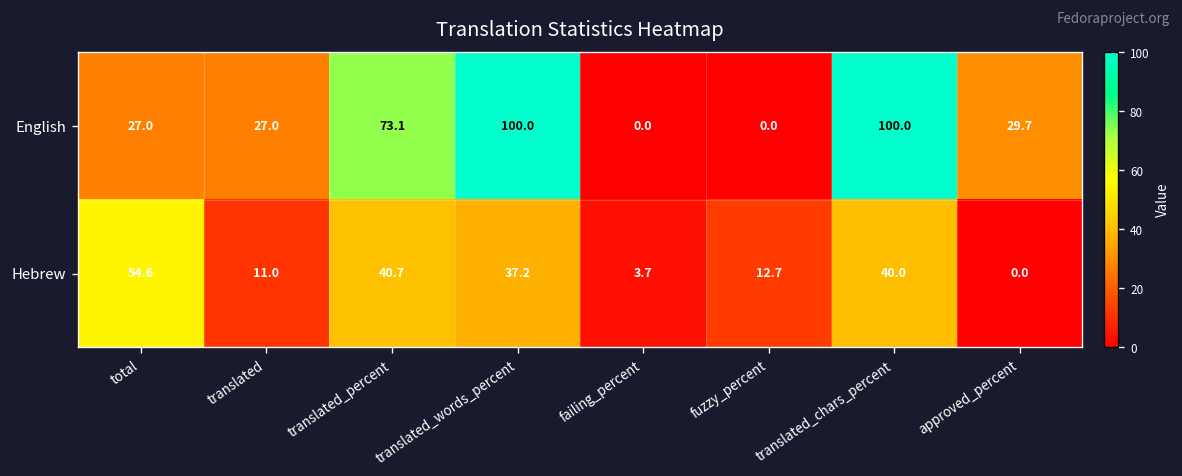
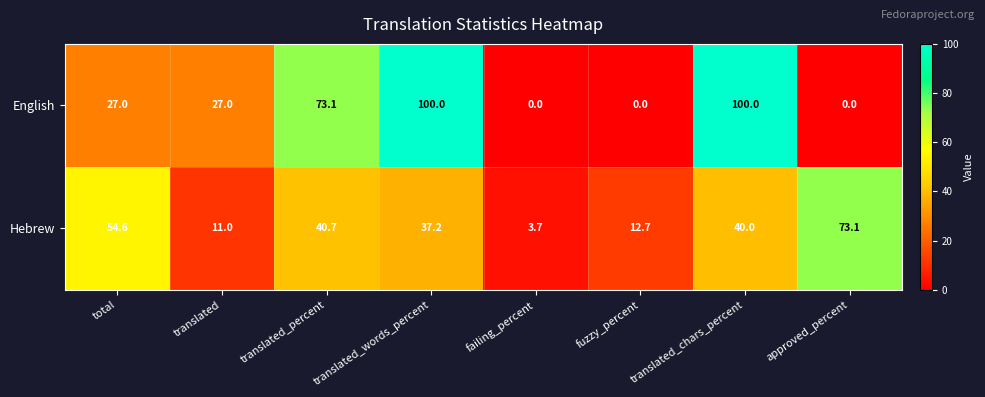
English, approved_percent: 29.7 -> 0.0
Hebrew, approved_percent: 0.0 -> 73.1
